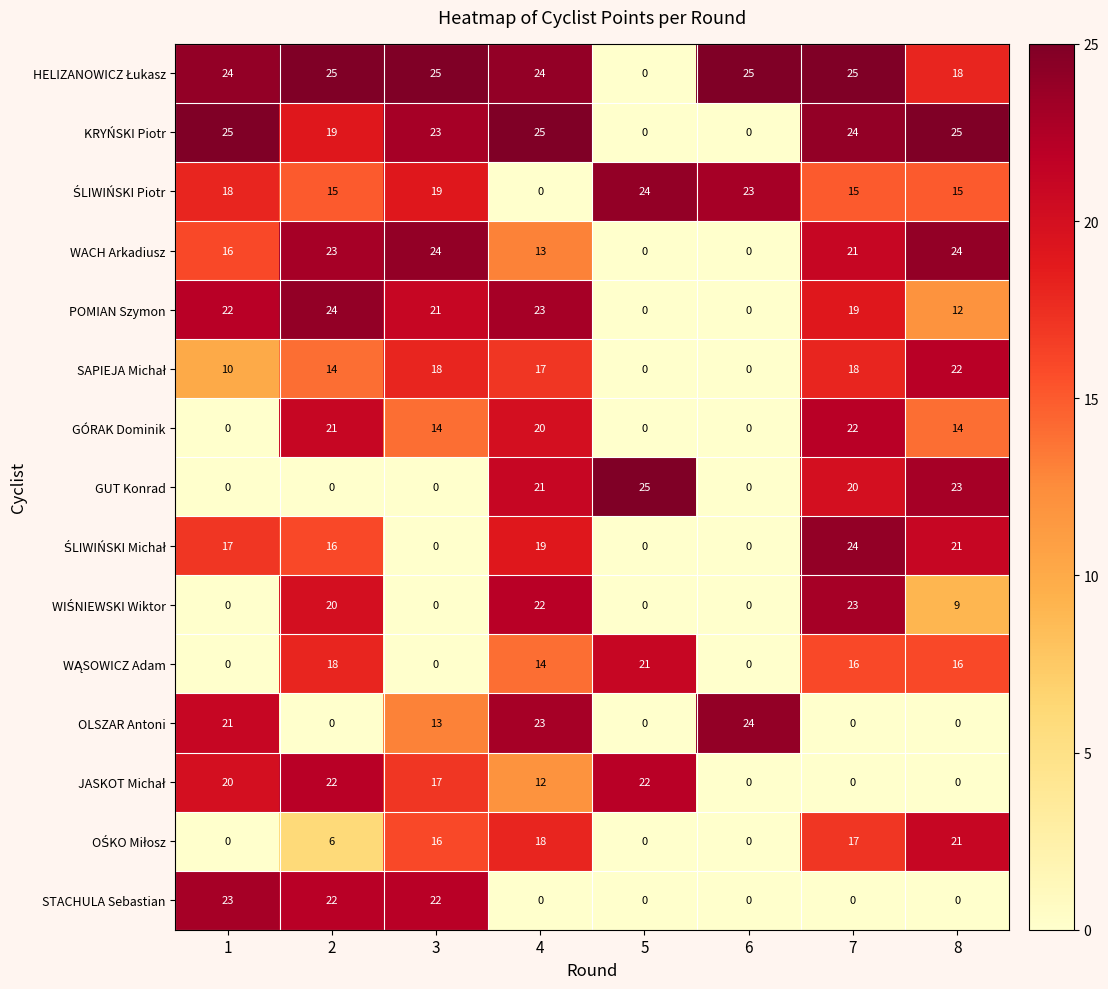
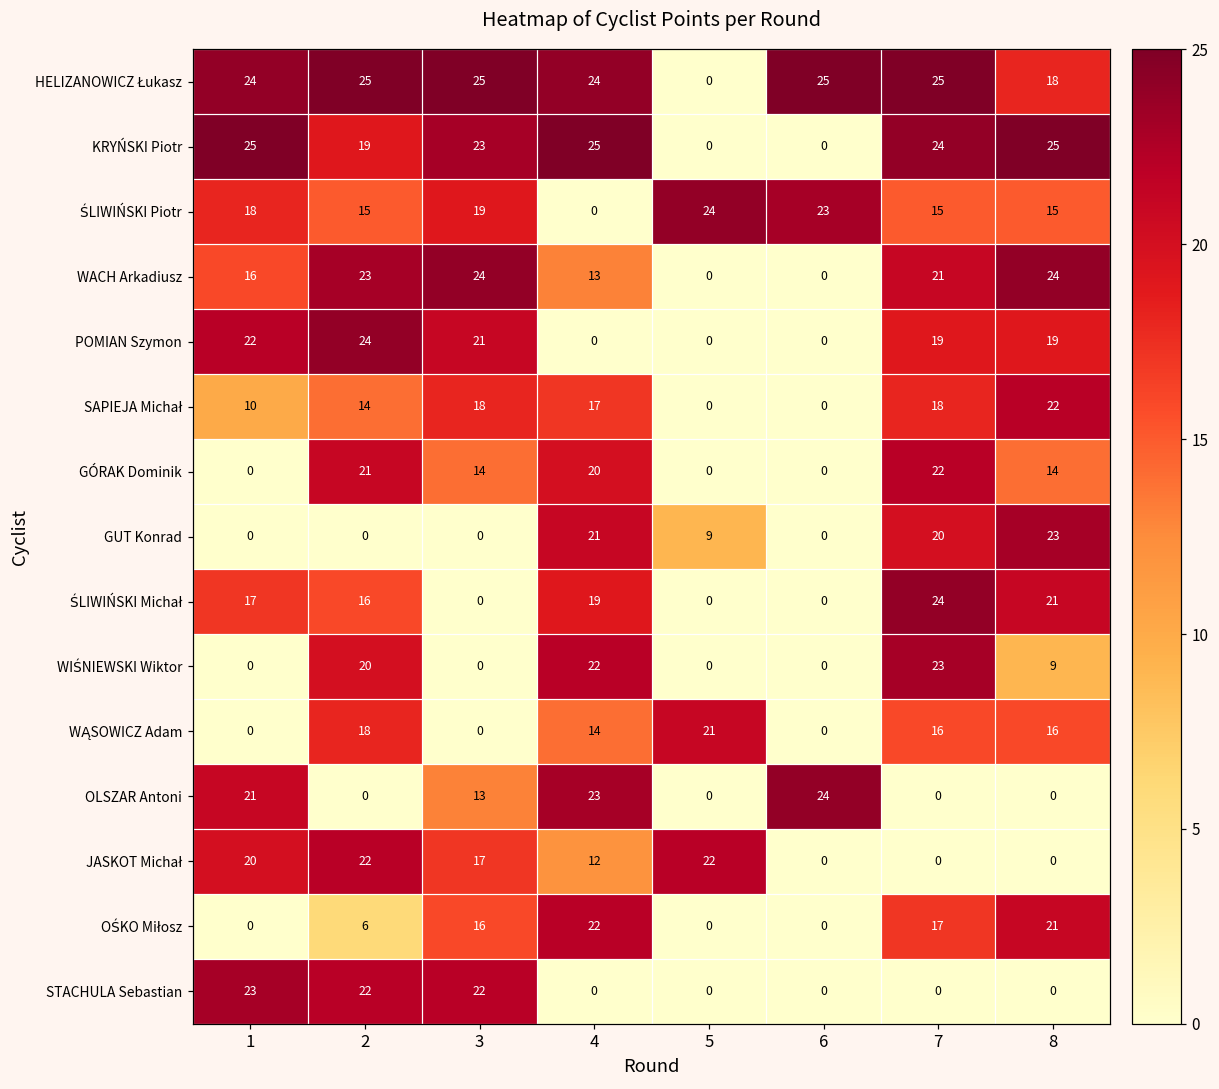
POMIAN Szymon, 4: 23 -> 0
POMIAN Szymon, 8: 12 -> 19
GUT Konrad, 5: 25 -> 9
OŚKO Miłosz, 4: 18 -> 22
